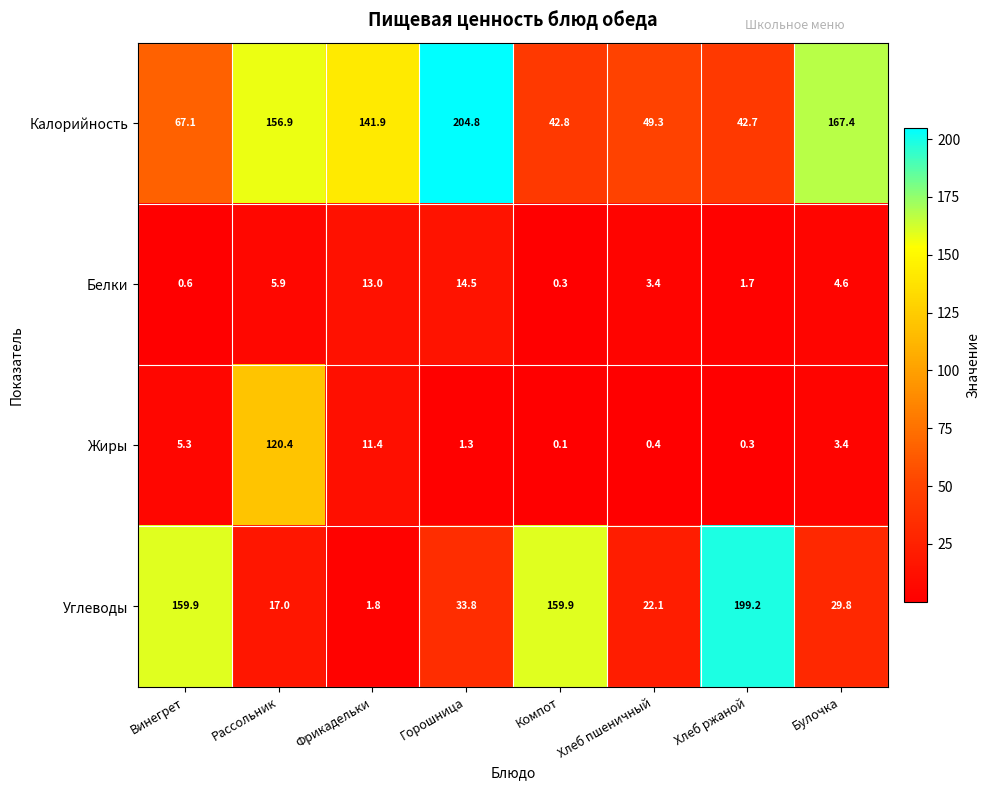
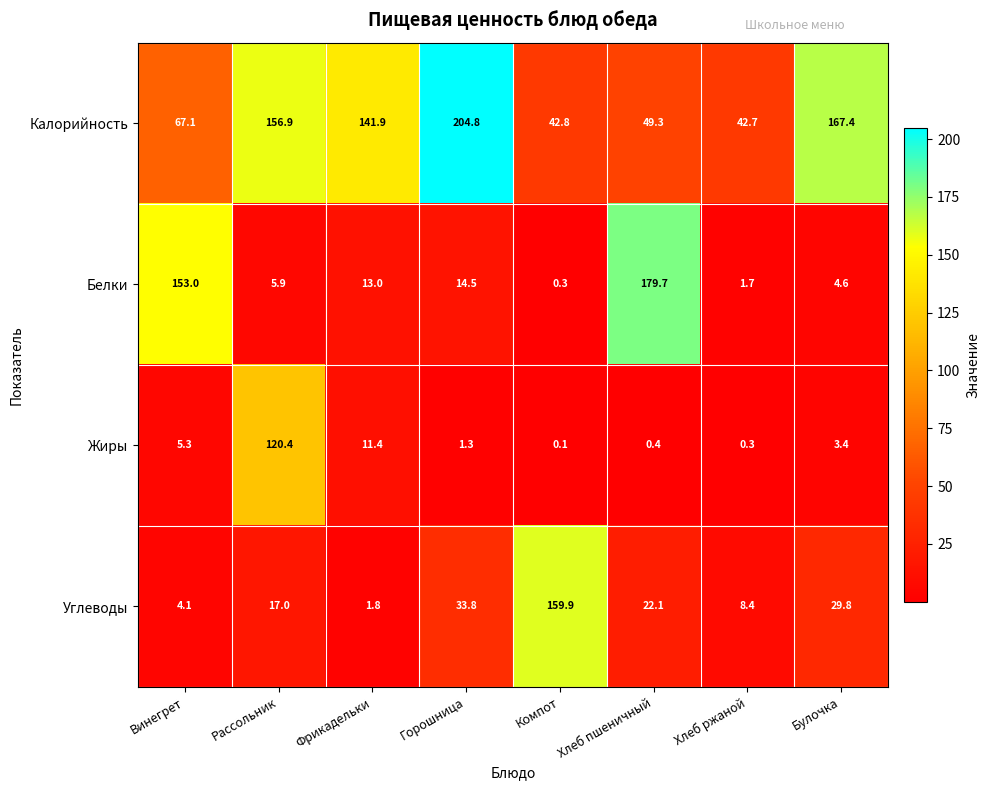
Белки, Винегрет: 0.6 -> 153.0
Белки, Хлеб пшеничный: 3.4 -> 179.7
Углеводы, Винегрет: 159.9 -> 4.1
Углеводы, Хлеб ржаной: 199.2 -> 8.4
